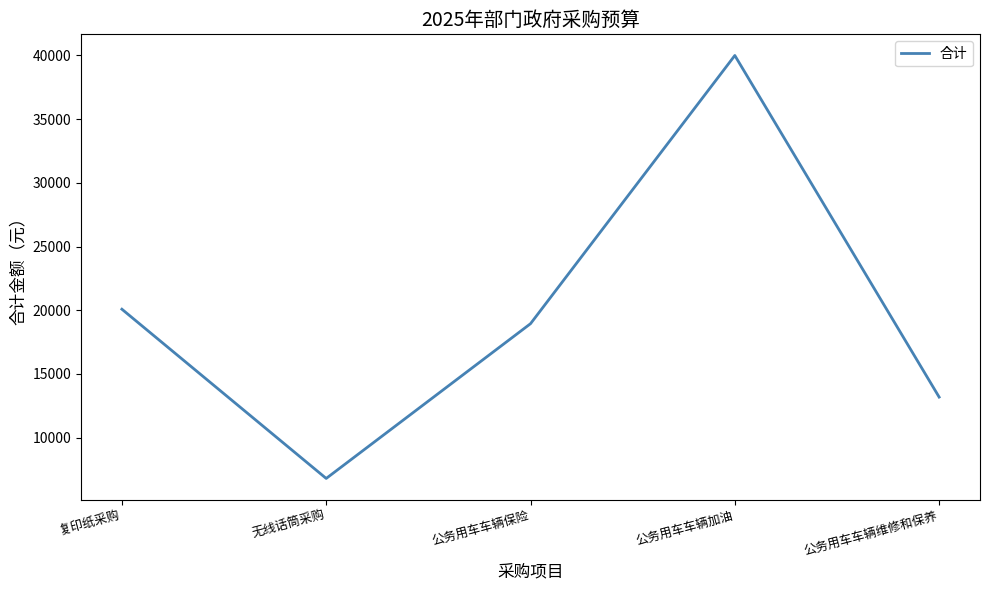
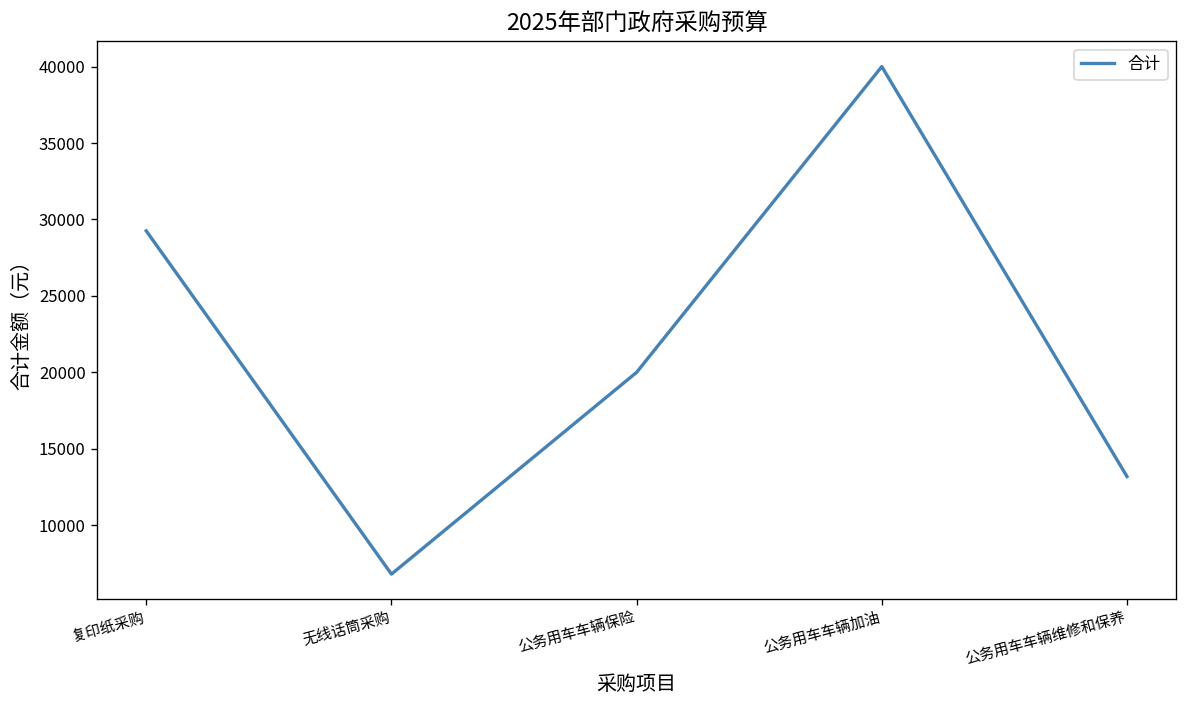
复印纸采购: 20100 -> 29300
公务用车车辆保险: 18900 -> 20000
